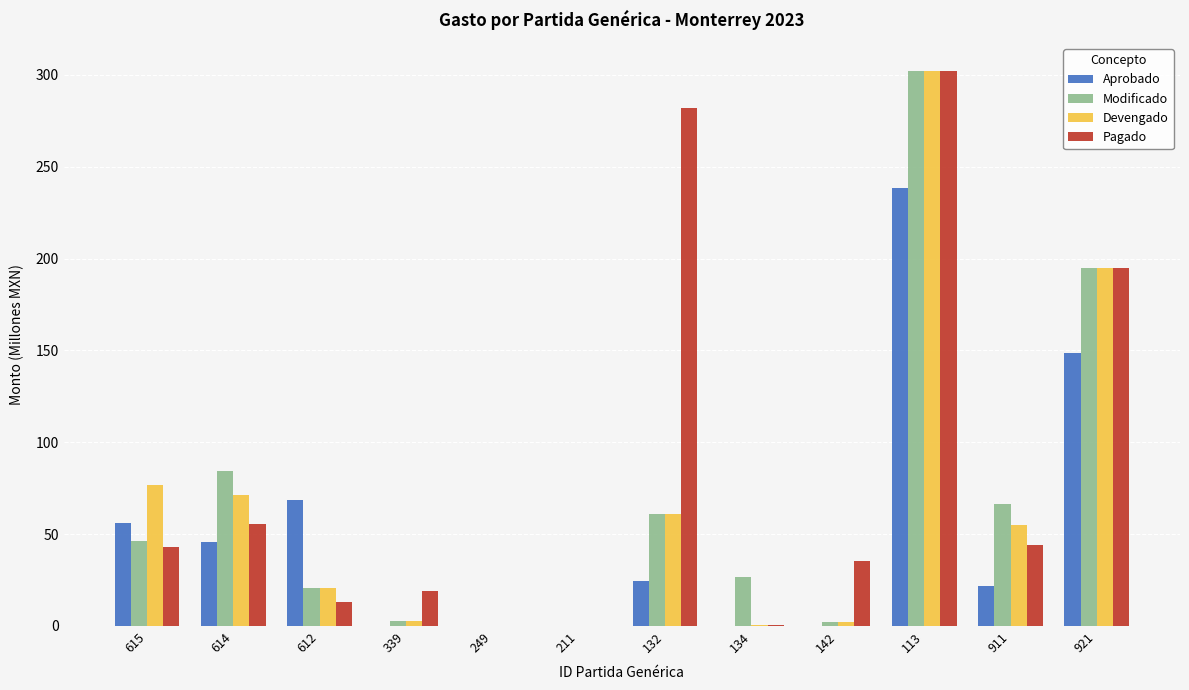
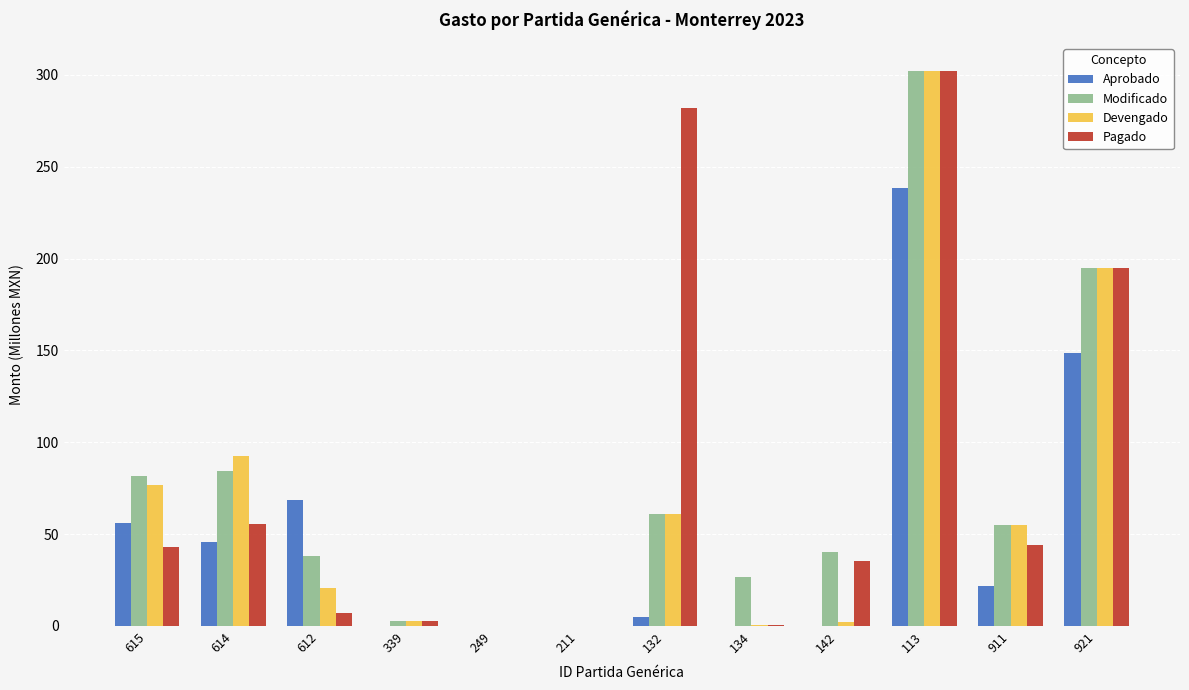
Modificado, 615: 46 -> 82
Devengado, 614: 71 -> 92
Modificado, 612: 21 -> 38
Pagado, 612: 13 -> 7
Pagado, 339: 19 -> 2
Aprobado, 132: 24 -> 5
Modificado, 142: 2 -> 40
Modificado, 911: 66 -> 55
